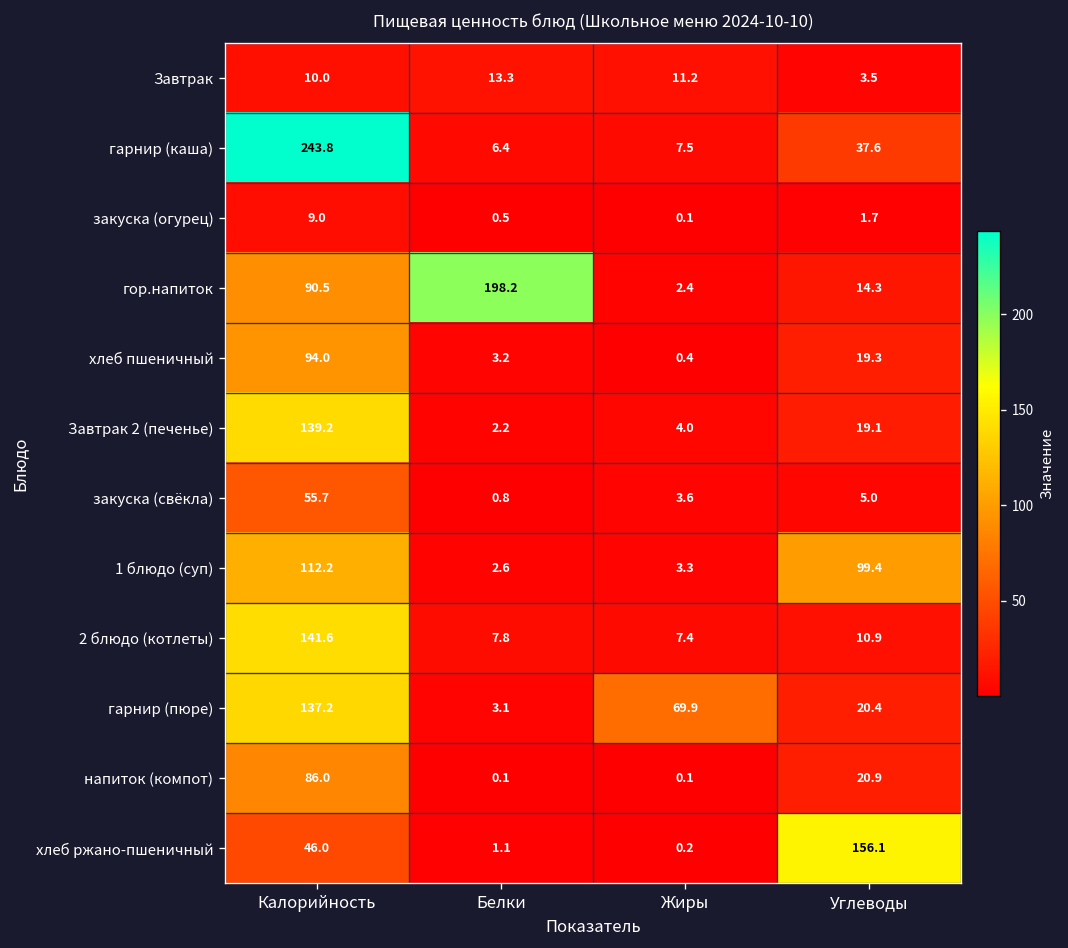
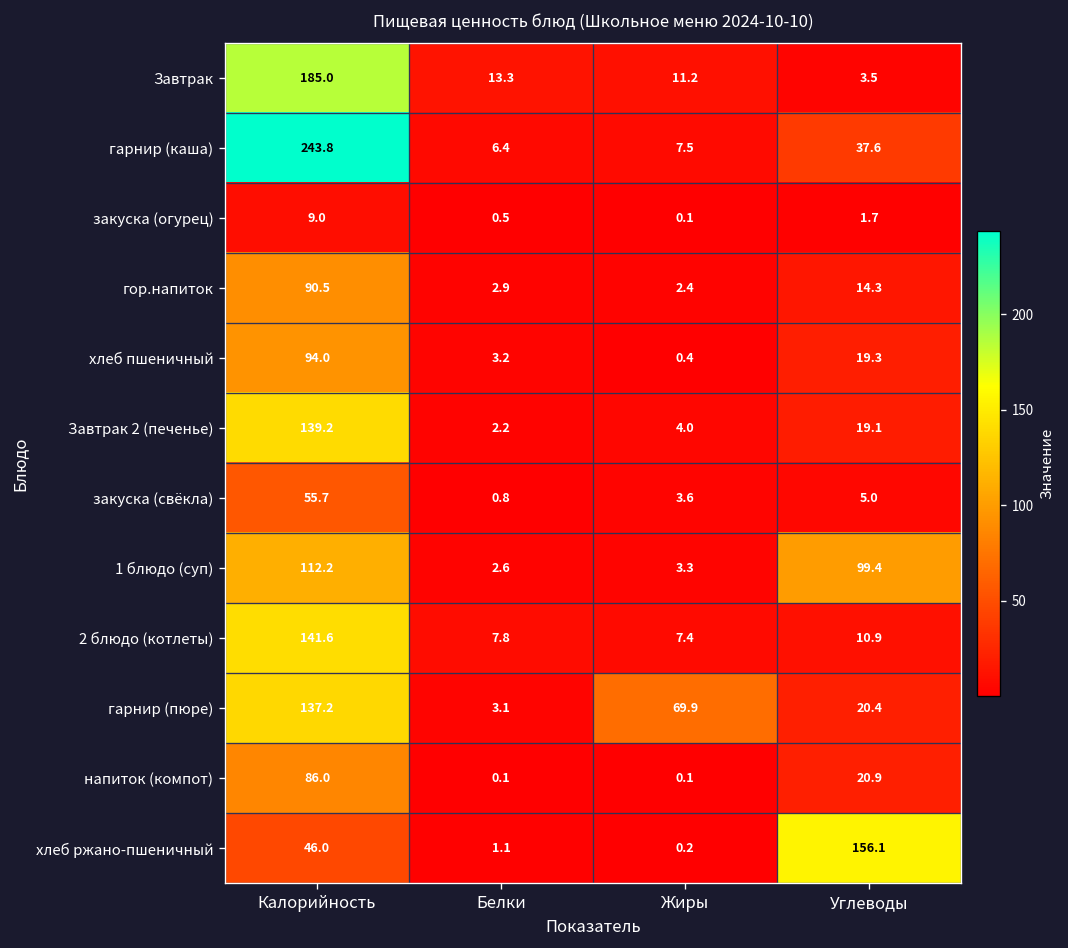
Завтрак, Калорийность: 10.0 -> 185.0
гор.напиток, Белки: 198.2 -> 2.9
